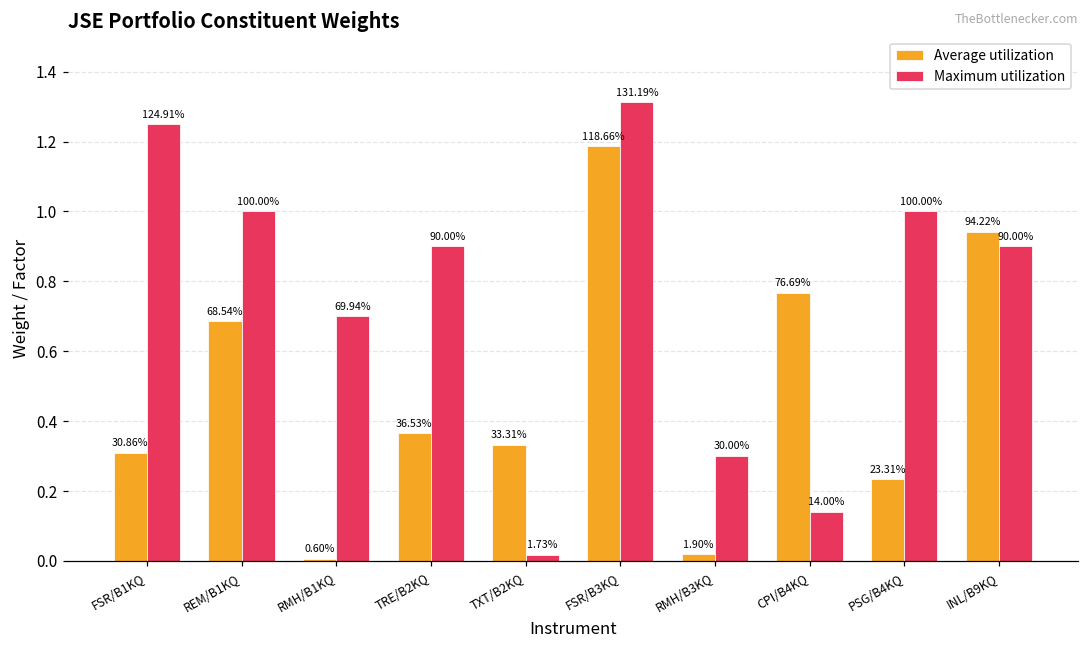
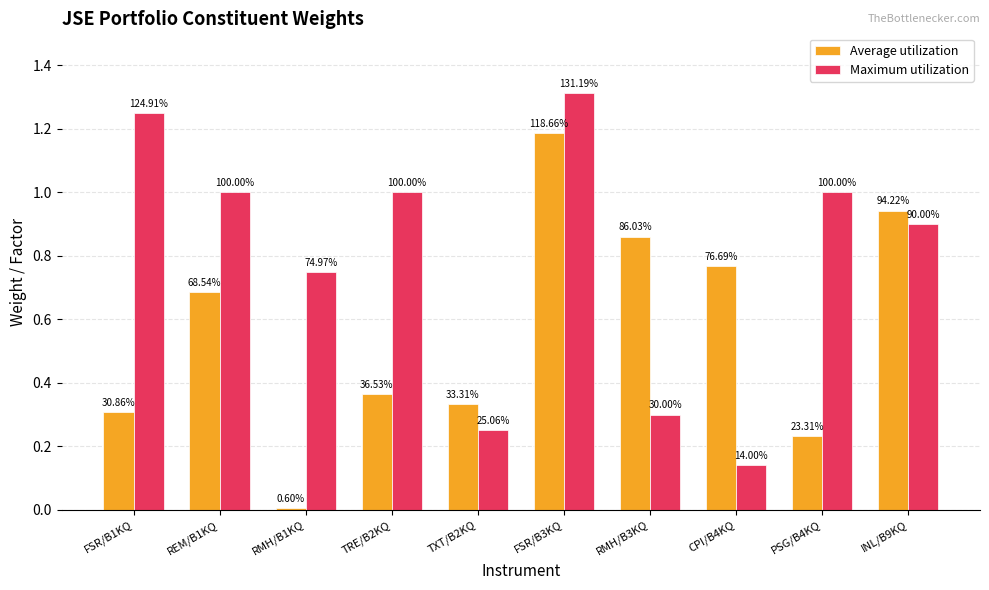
Maximum utilization, RMH/B1KQ: 69.94% -> 74.97%
Maximum utilization, TRE/B2KQ: 90.00% -> 100.00%
Maximum utilization, TXT/B2KQ: 1.73% -> 25.06%
Average utilization, RMH/B3KQ: 1.90% -> 86.03%
